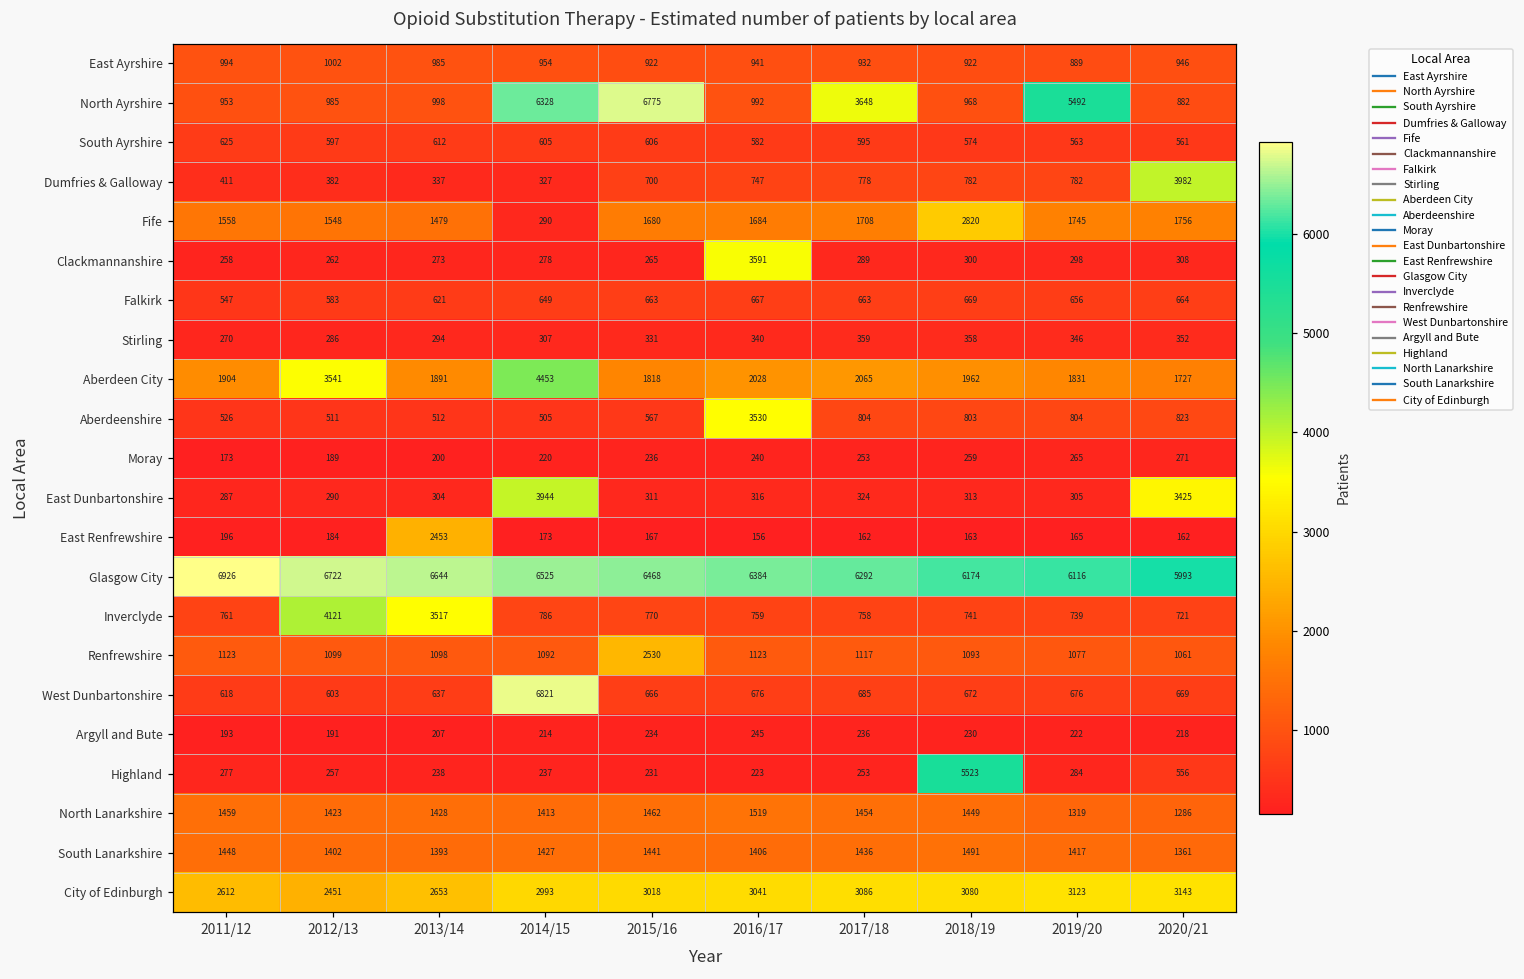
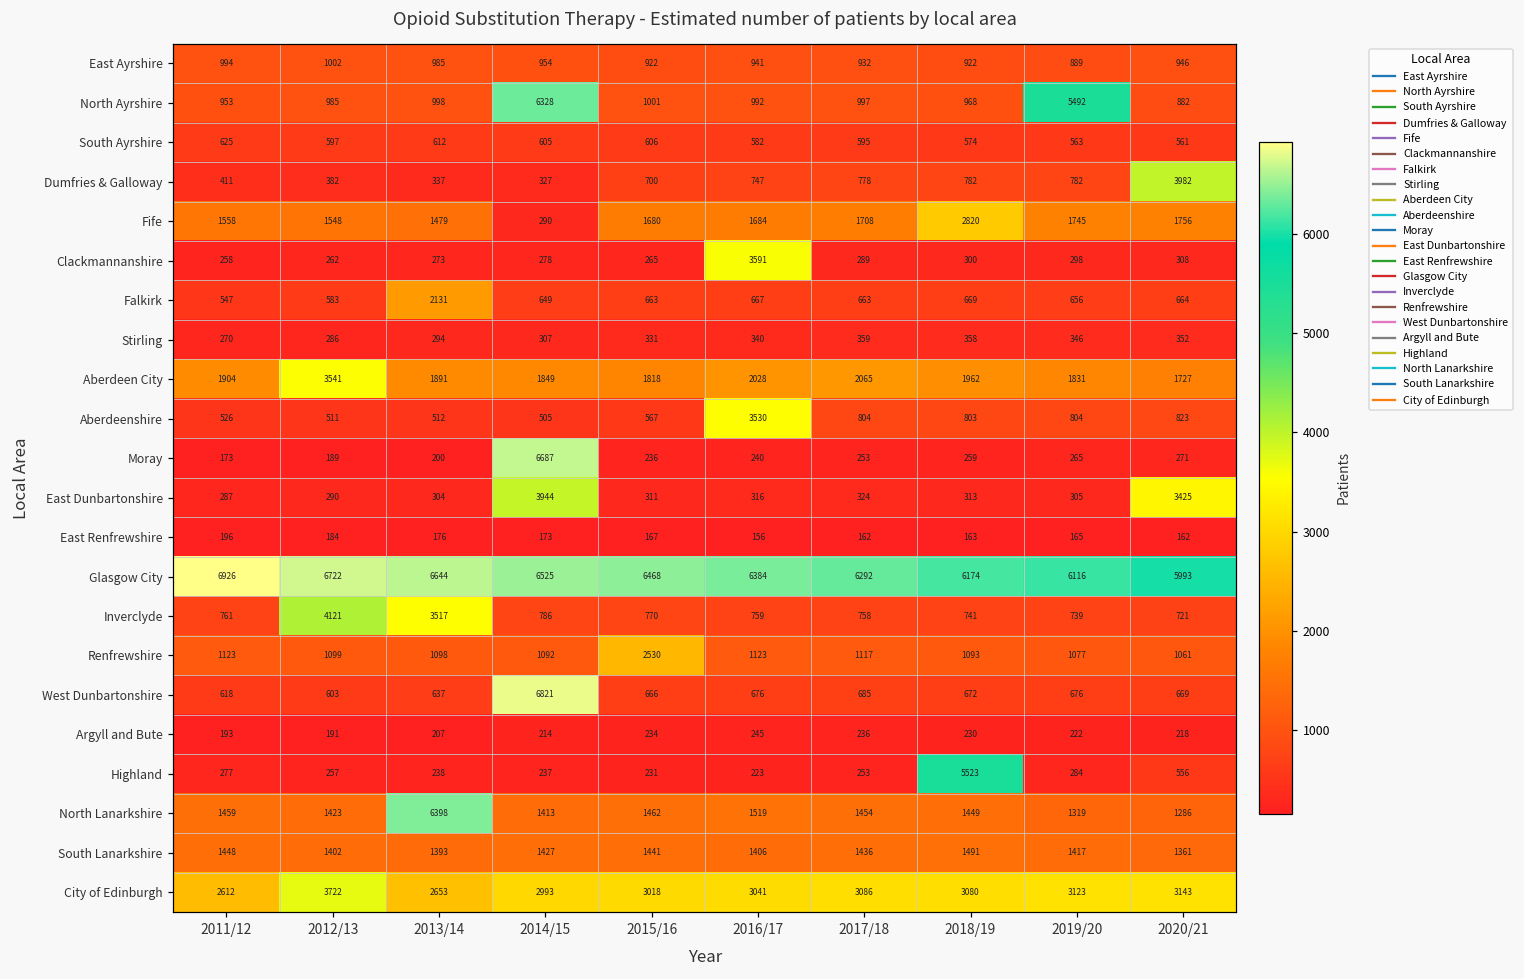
North Ayrshire, 2015/16: 6775 -> 1001
North Ayrshire, 2017/18: 3648 -> 997
Falkirk, 2013/14: 621 -> 2131
Aberdeen City, 2014/15: 4453 -> 1849
Moray, 2014/15: 220 -> 6687
East Renfrewshire, 2013/14: 2453 -> 176
North Lanarkshire, 2013/14: 1428 -> 6398
City of Edinburgh, 2012/13: 2451 -> 3722
